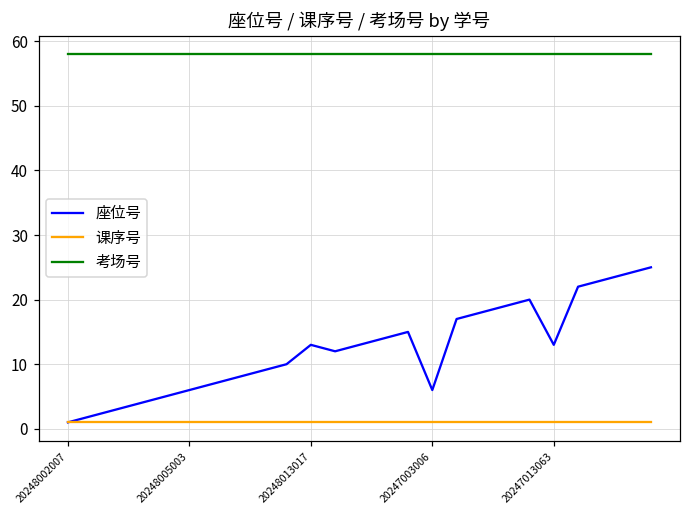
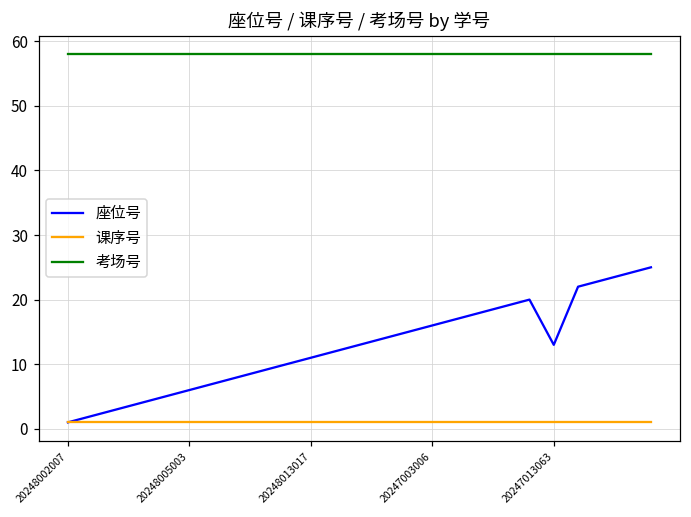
座位号, 20248013017: 13 -> 11
座位号, 20247003006: 6 -> 16
